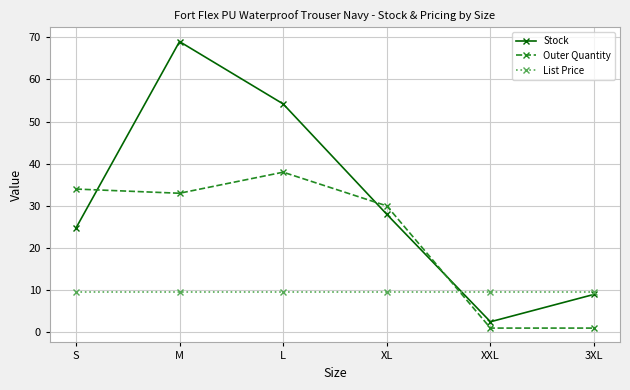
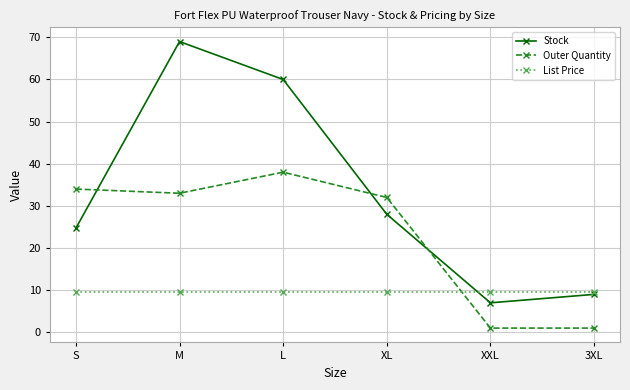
Stock, L: 54 -> 60
Outer Quantity, XL: 30 -> 32
Stock, XXL: 3 -> 7
